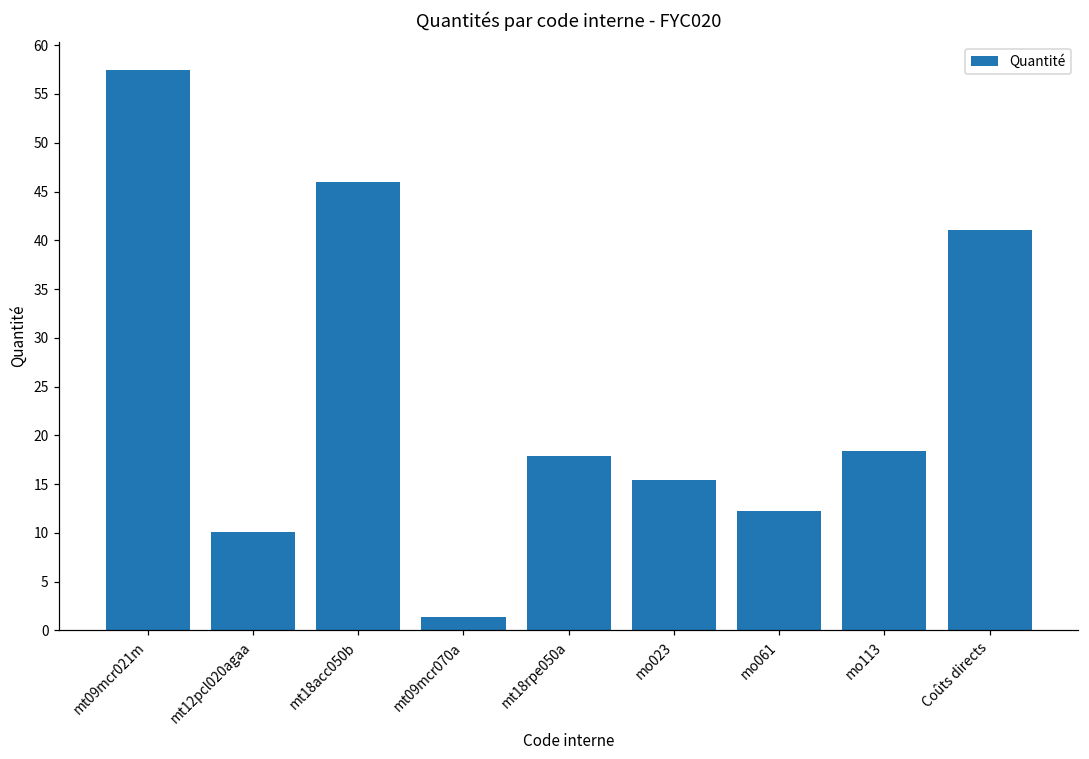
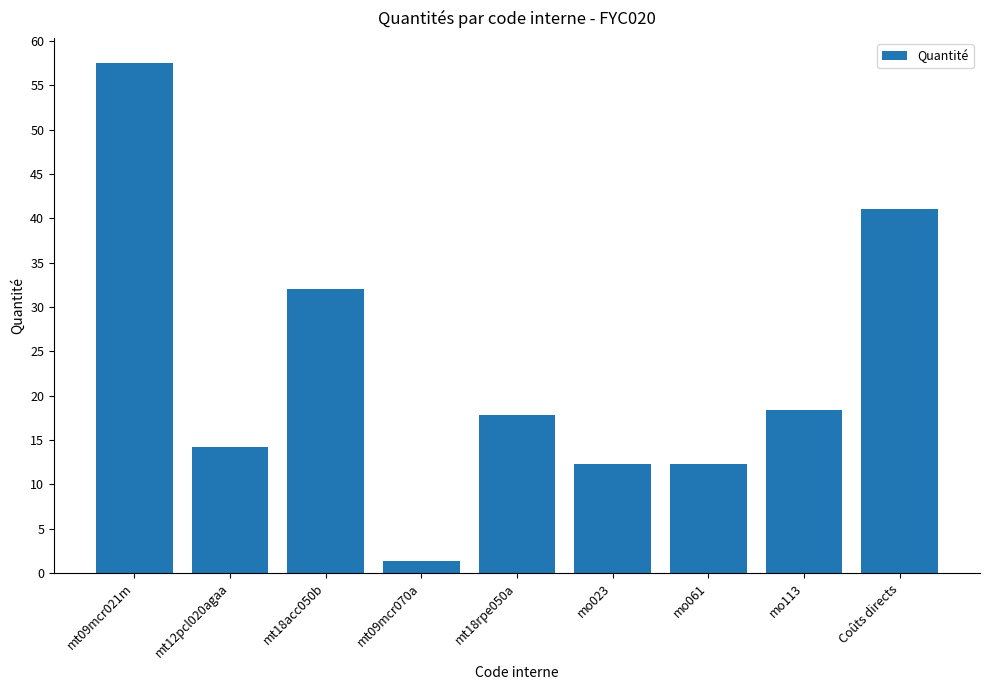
mt12pcl020agaa: 10 -> 14
mt18acc050b: 46 -> 32
mo023: 15 -> 12
